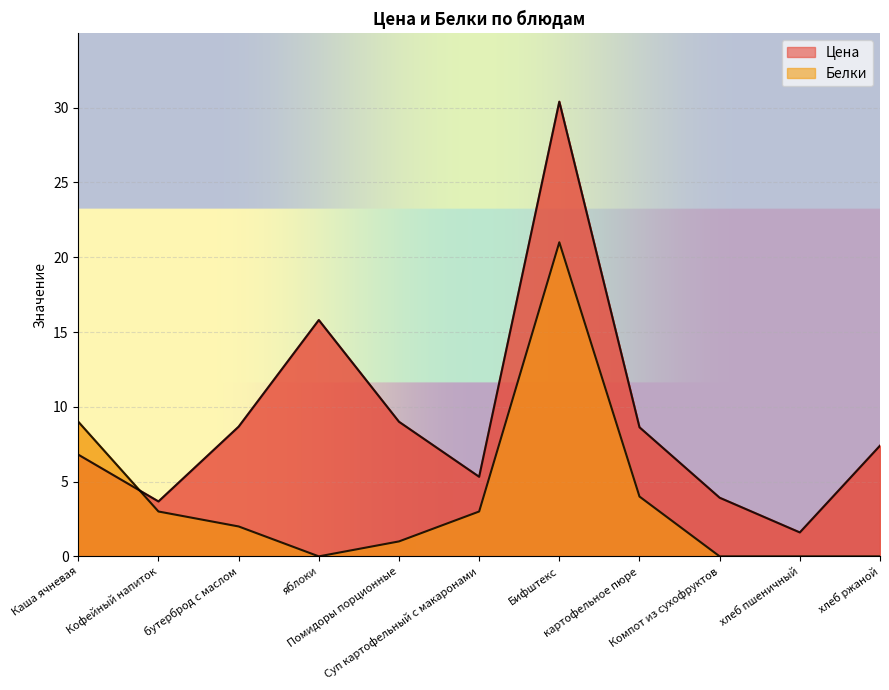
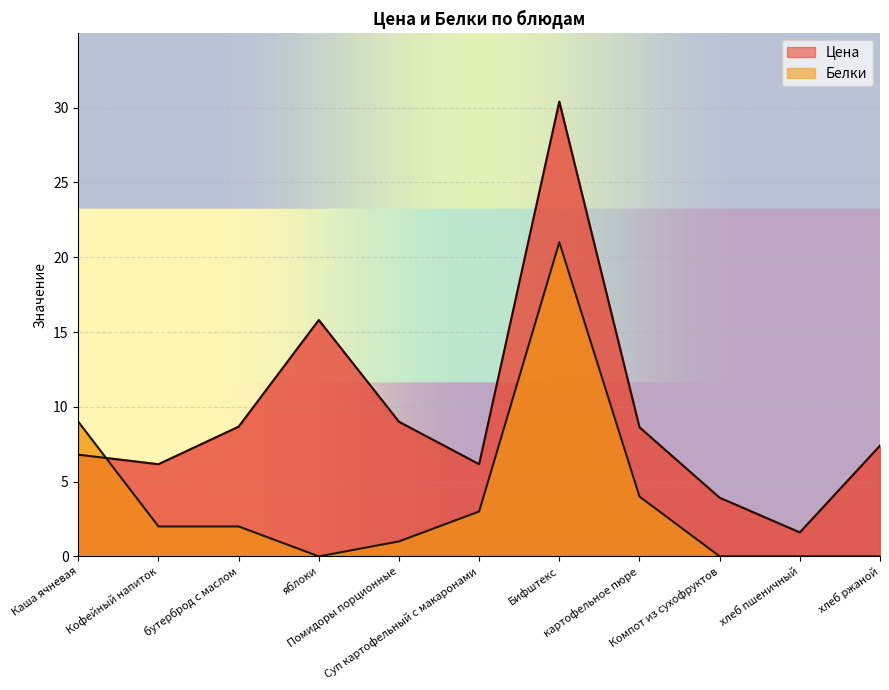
Цена, Кофейный напиток: 3.7 -> 6.2
Белки, Кофейный напиток: 3 -> 2
Цена, Суп картофельный с макаронами: 5.3 -> 6.2
